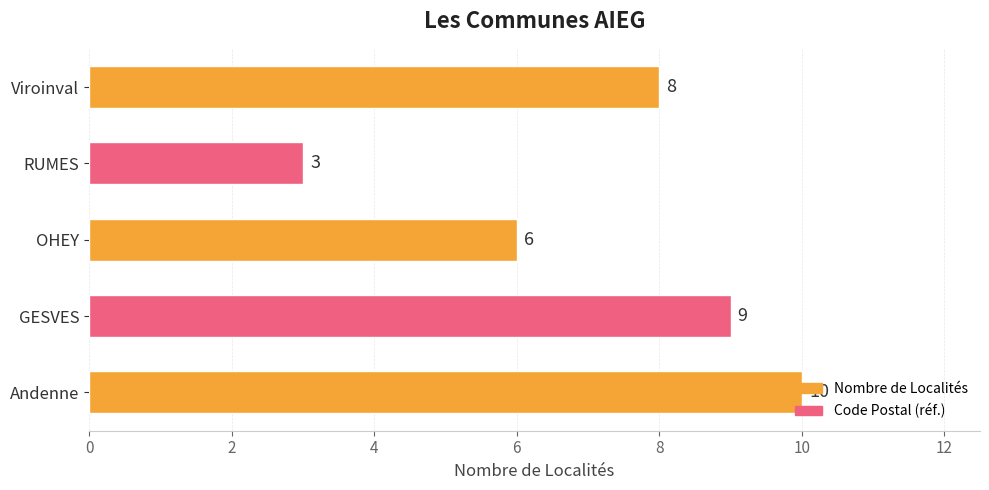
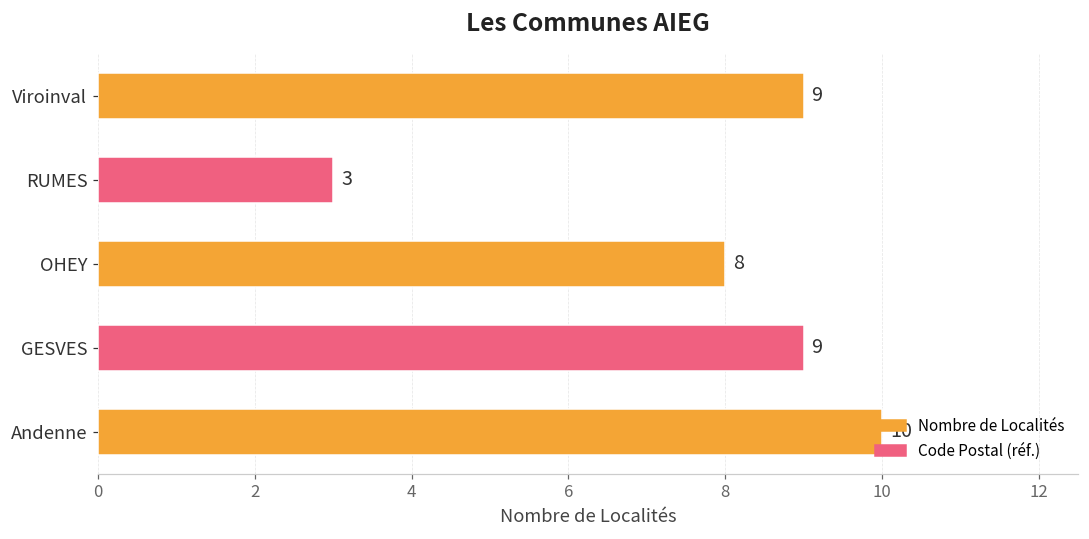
Viroinval: 8 -> 9
OHEY: 6 -> 8
